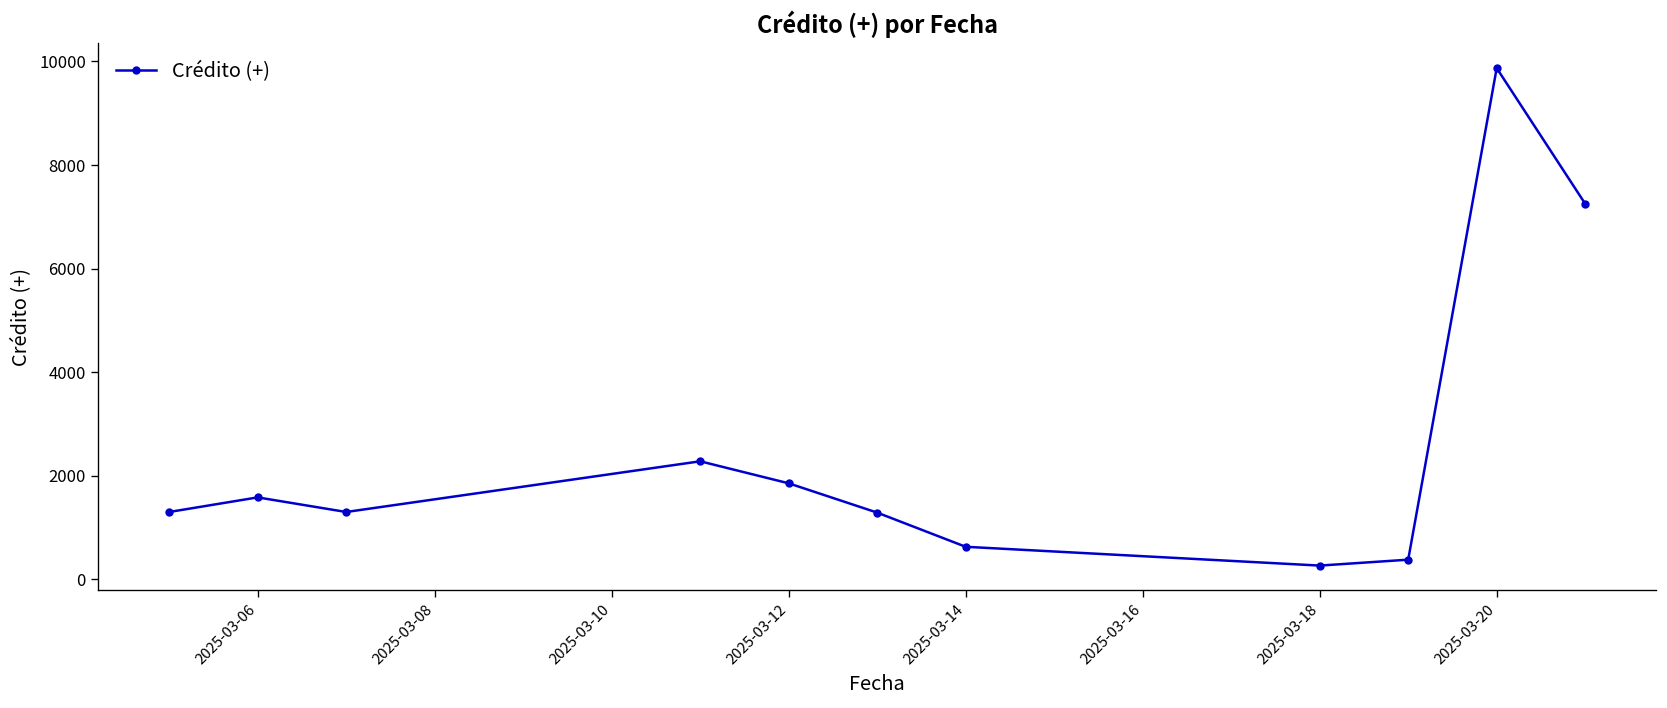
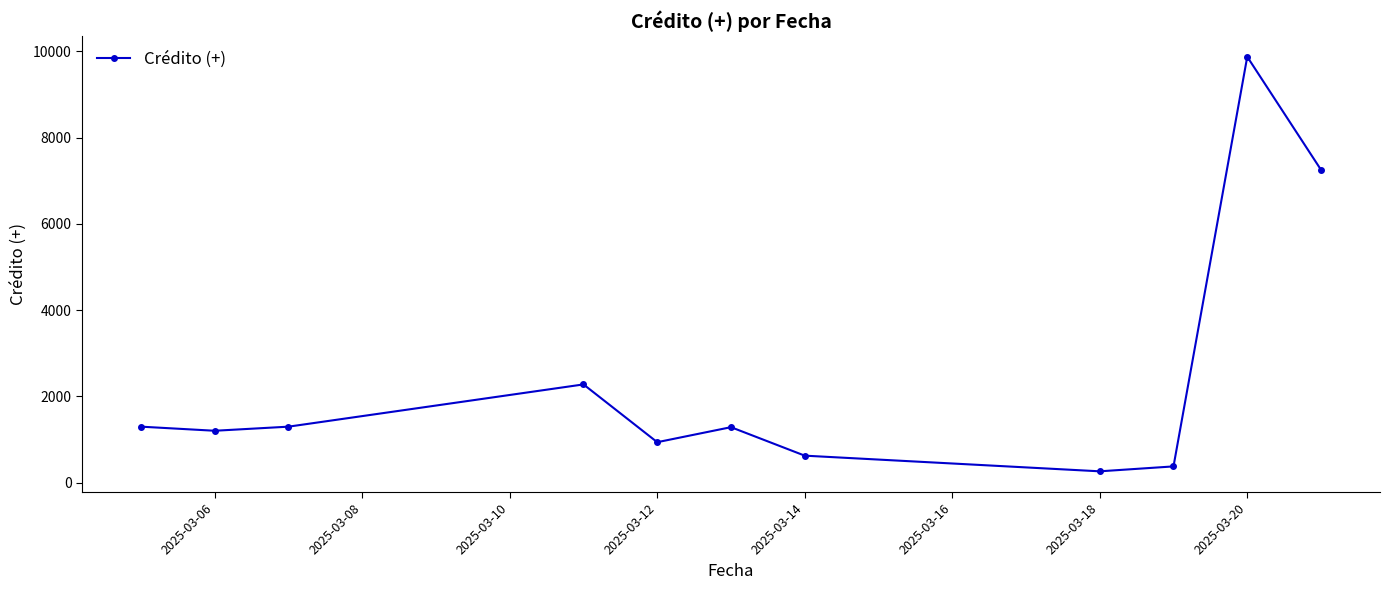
2025-03-06: 1600 -> 1200
2025-03-12: 1900 -> 900
